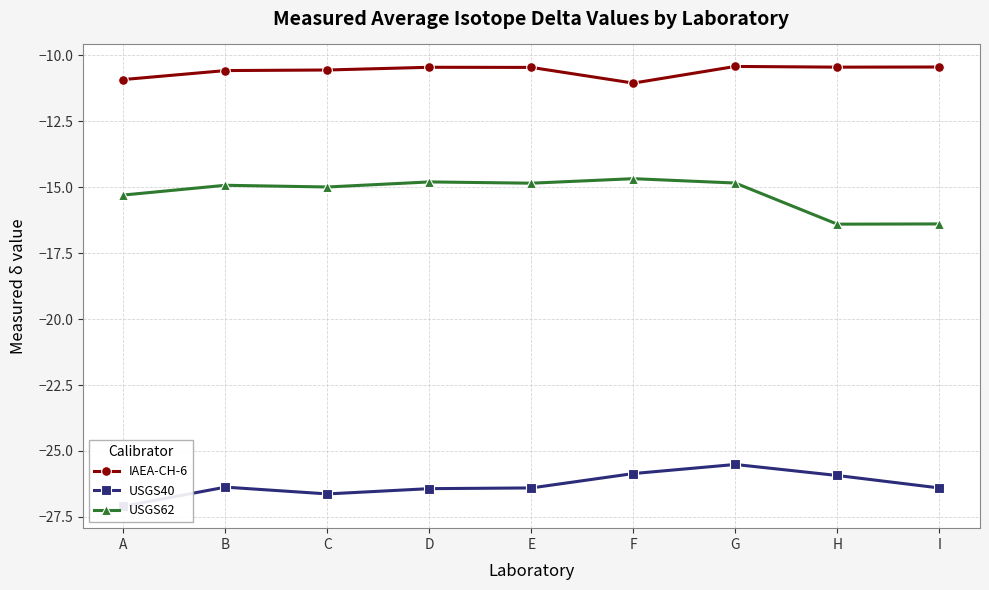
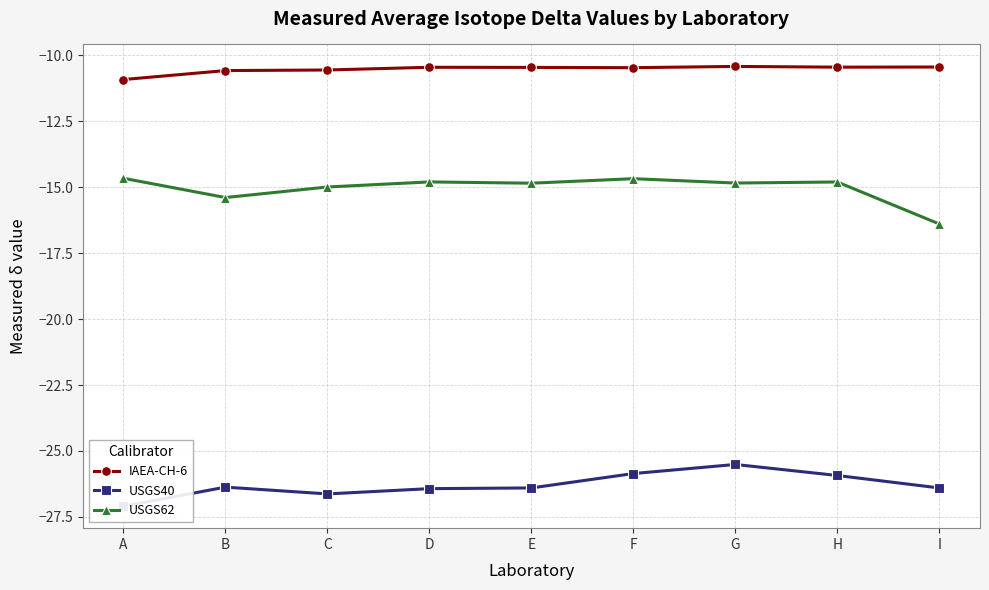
USGS62, A: -15.3 -> -14.7
USGS62, B: -14.9 -> -15.4
IAEA-CH-6, F: -11.1 -> -10.5
USGS62, H: -16.4 -> -14.8
